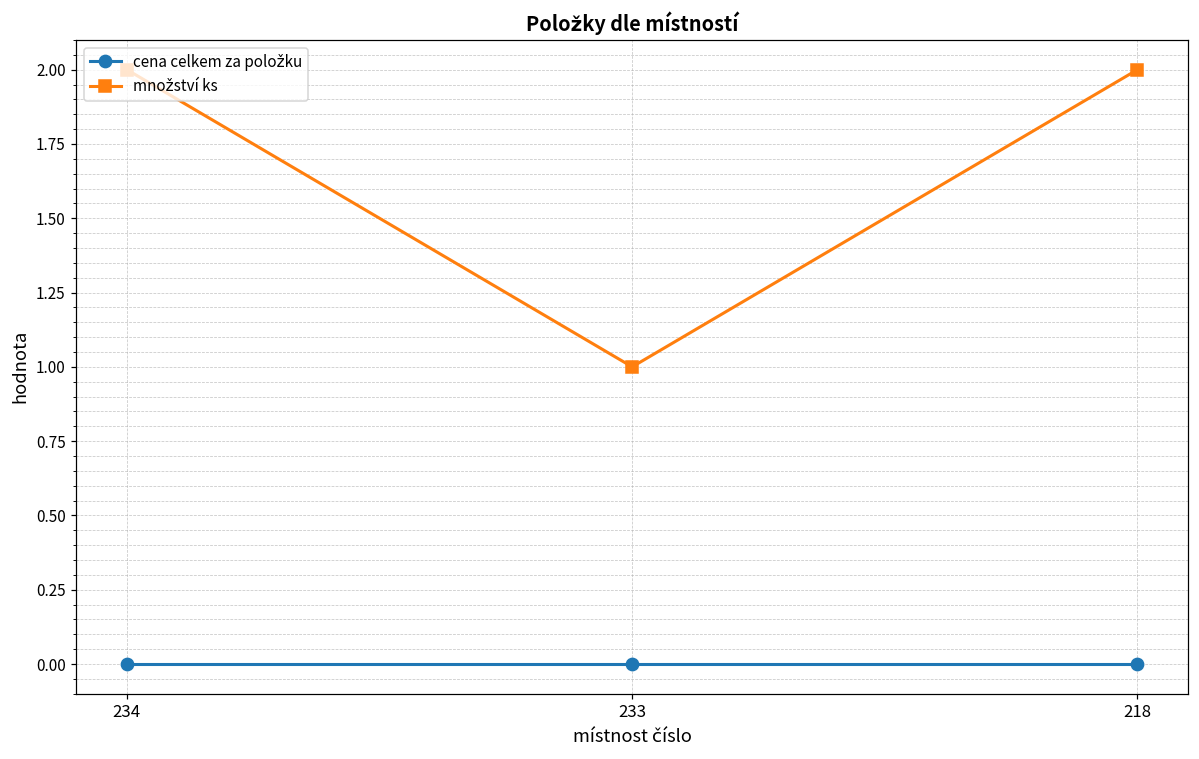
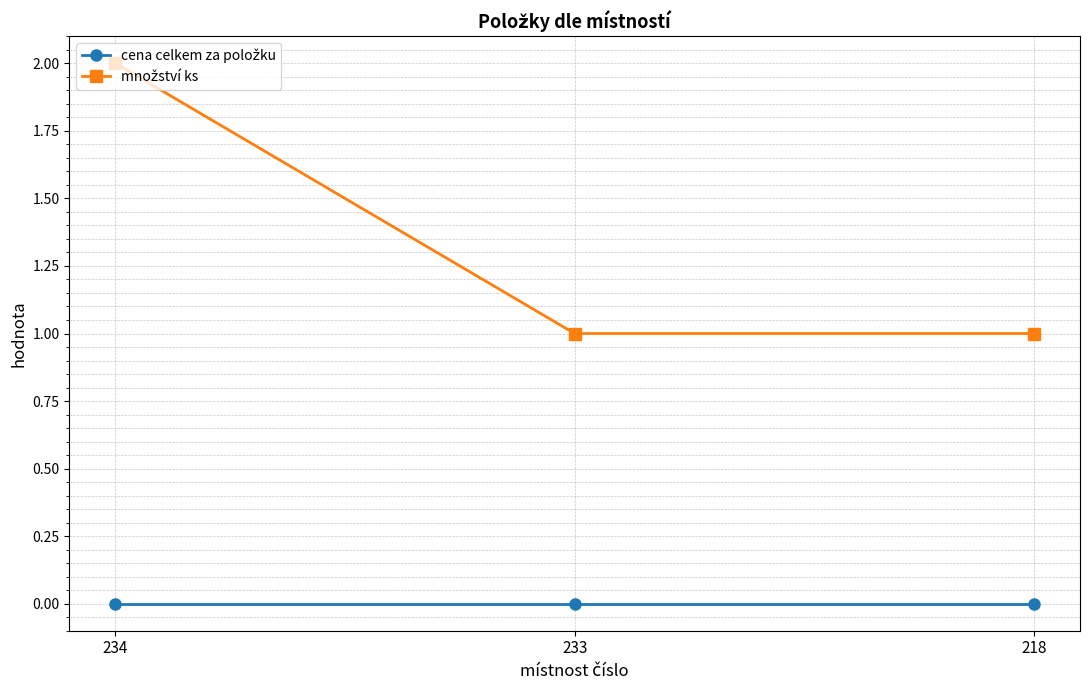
množství ks, 218: 2 -> 1
